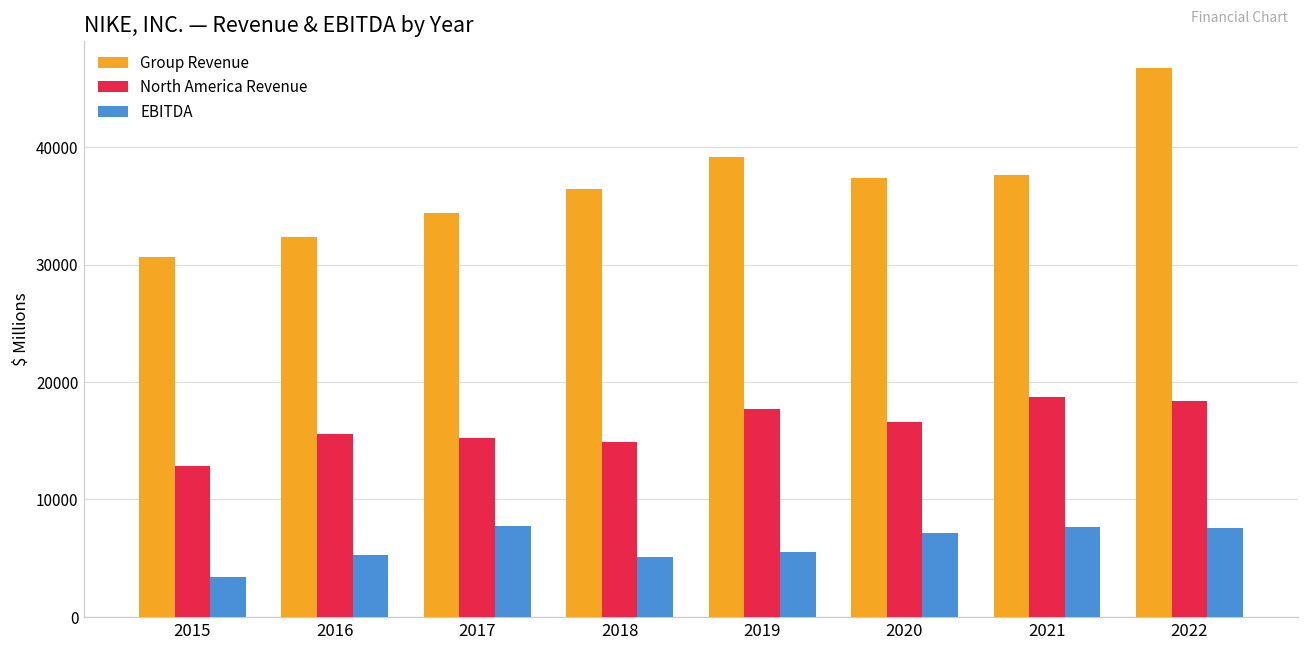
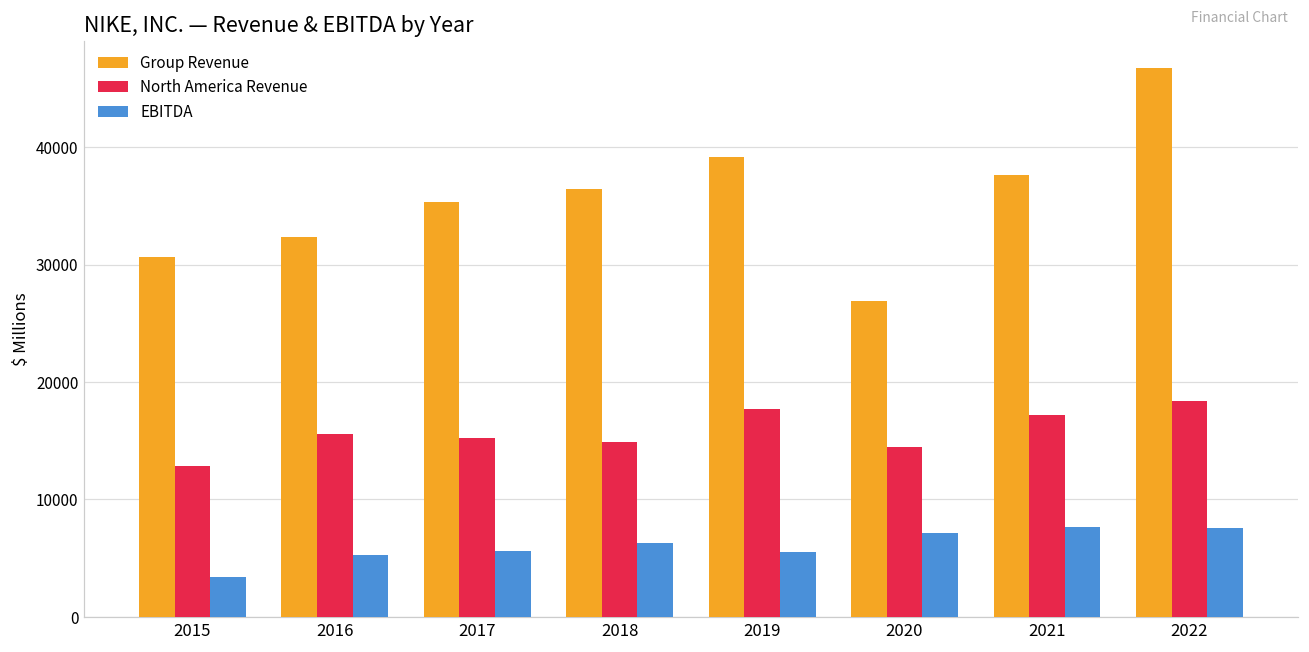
Group Revenue, 2017: 34400 -> 35400
EBITDA, 2017: 7700 -> 5700
EBITDA, 2018: 5100 -> 6300
Group Revenue, 2020: 37400 -> 26900
North America Revenue, 2020: 16600 -> 14500
North America Revenue, 2021: 18700 -> 17200
